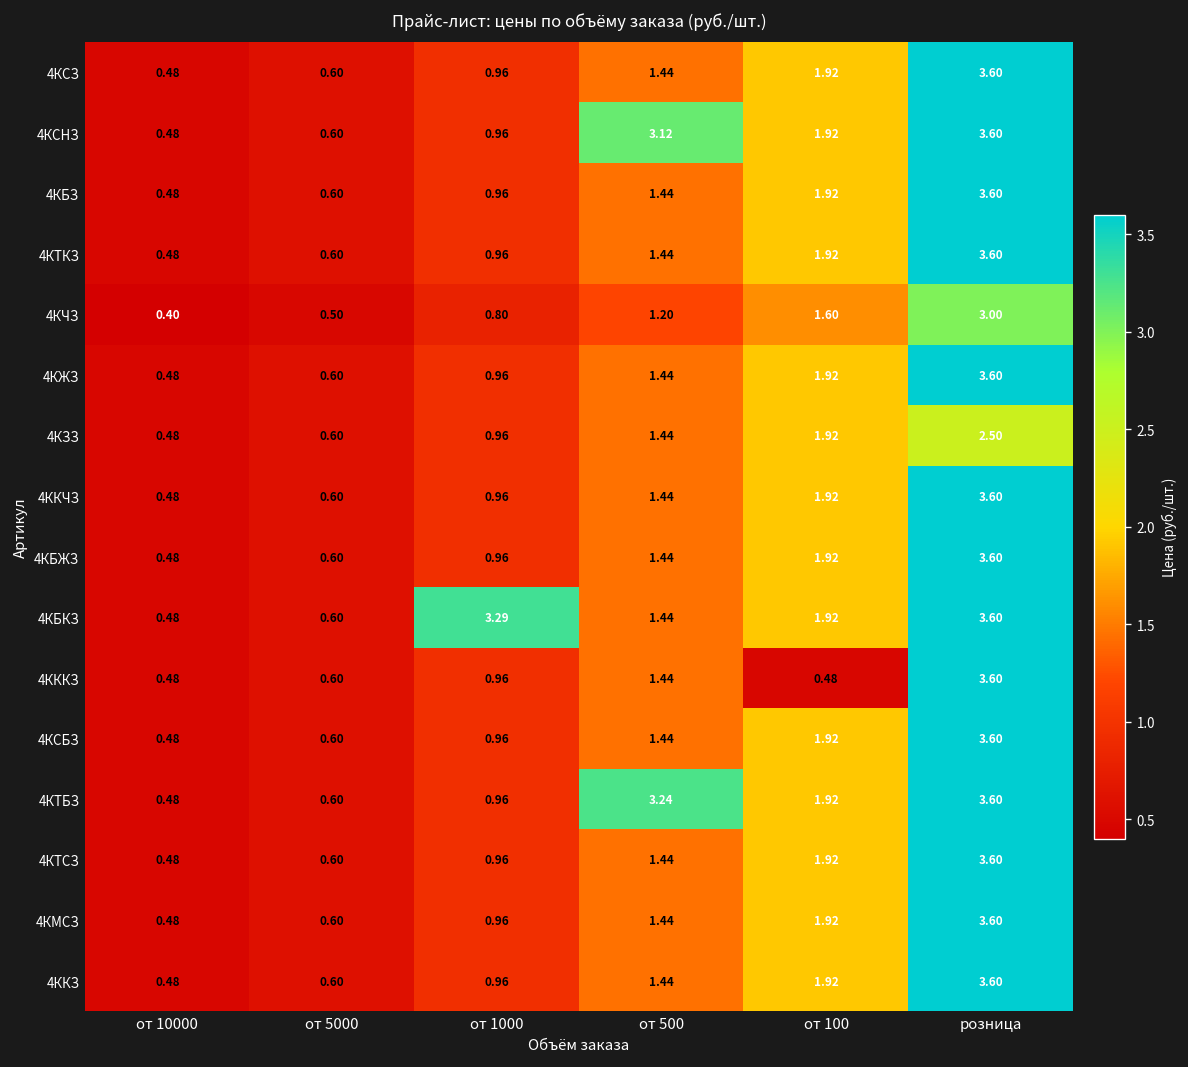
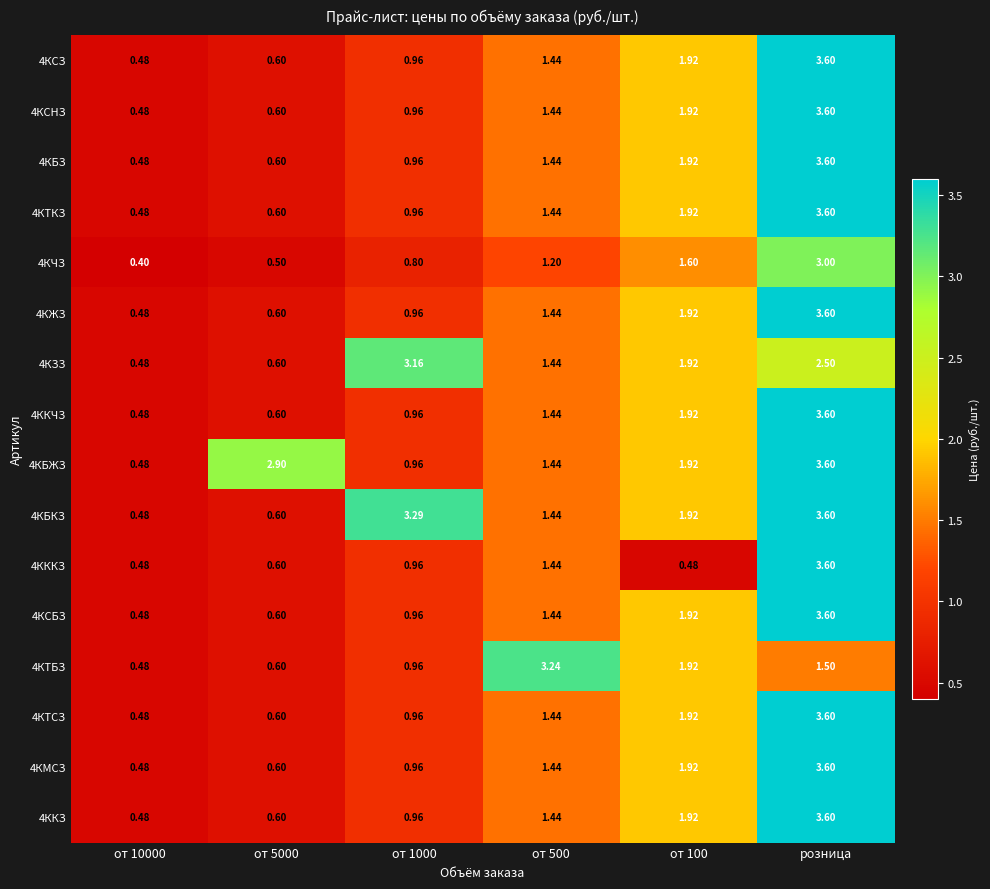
4КСНЗ, от 500: 3.12 -> 1.44
4КЗЗ, от 1000: 0.96 -> 3.16
4КБЖЗ, от 5000: 0.60 -> 2.90
4КТБЗ, розница: 3.60 -> 1.50
